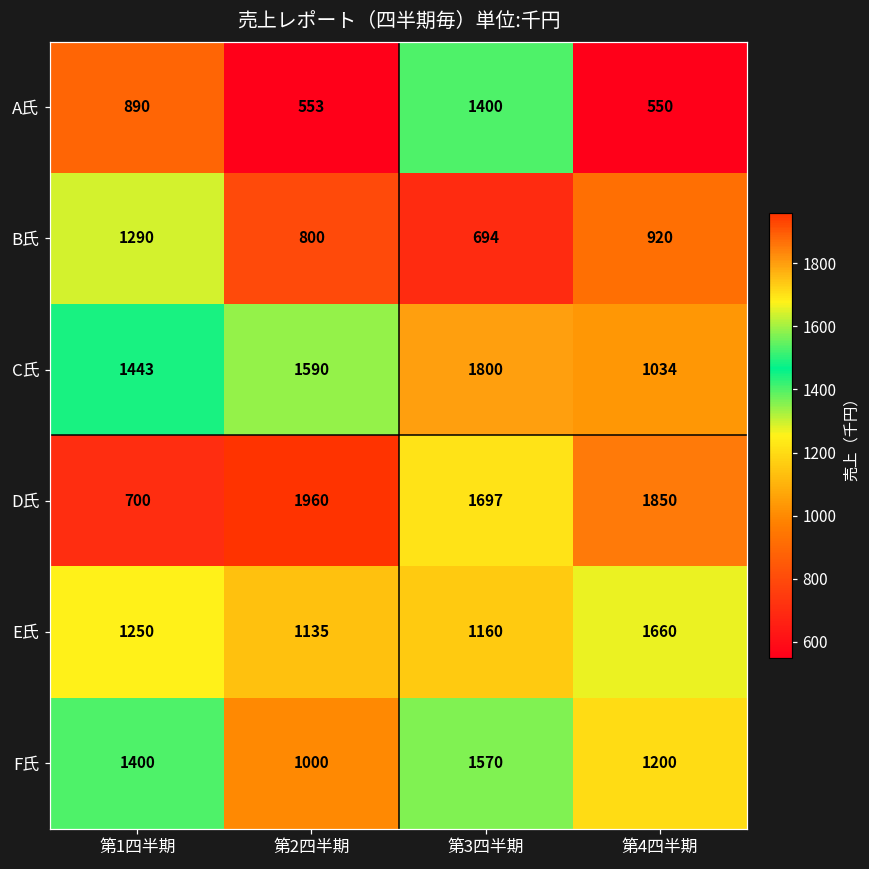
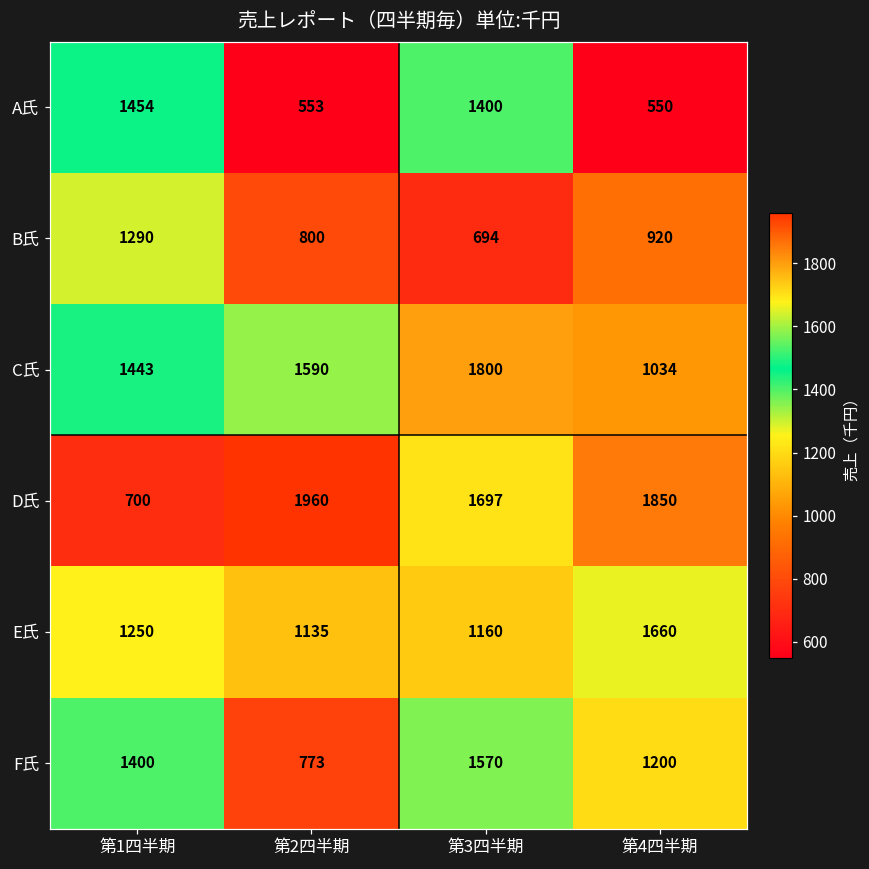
A氏, 第1四半期: 890 -> 1454
F氏, 第2四半期: 1000 -> 773
